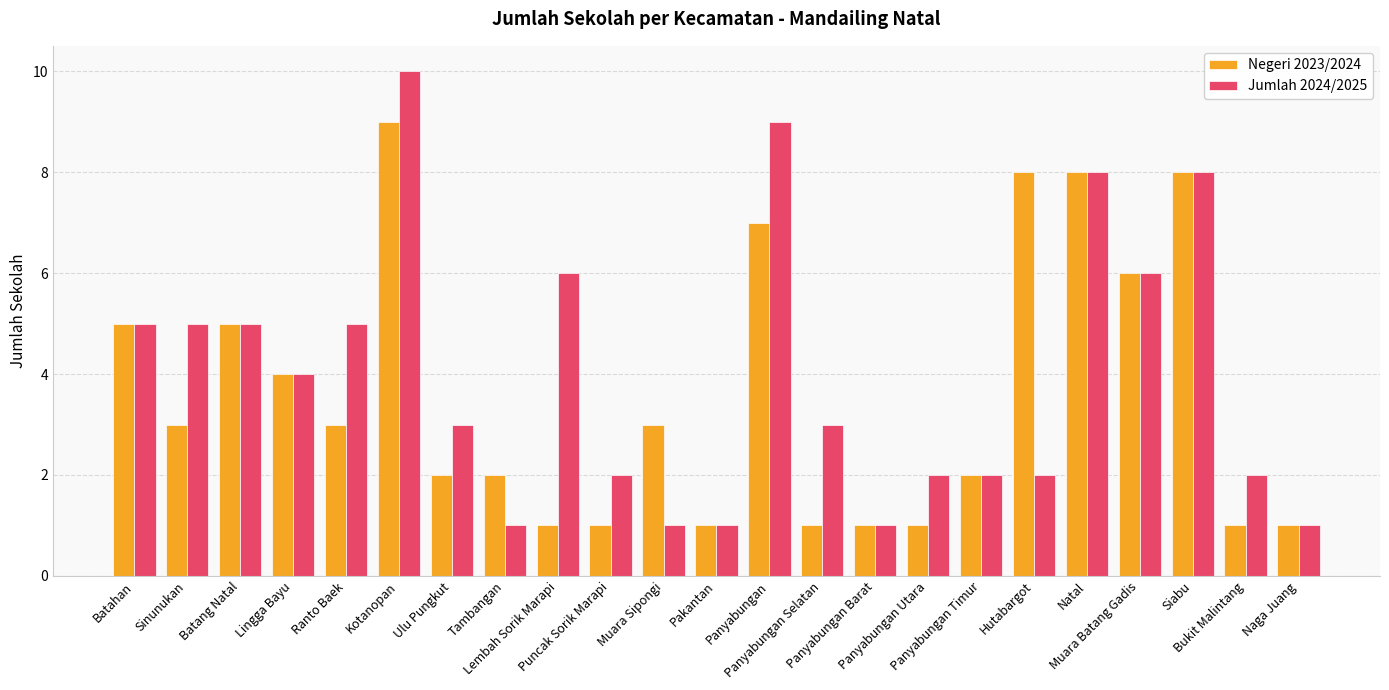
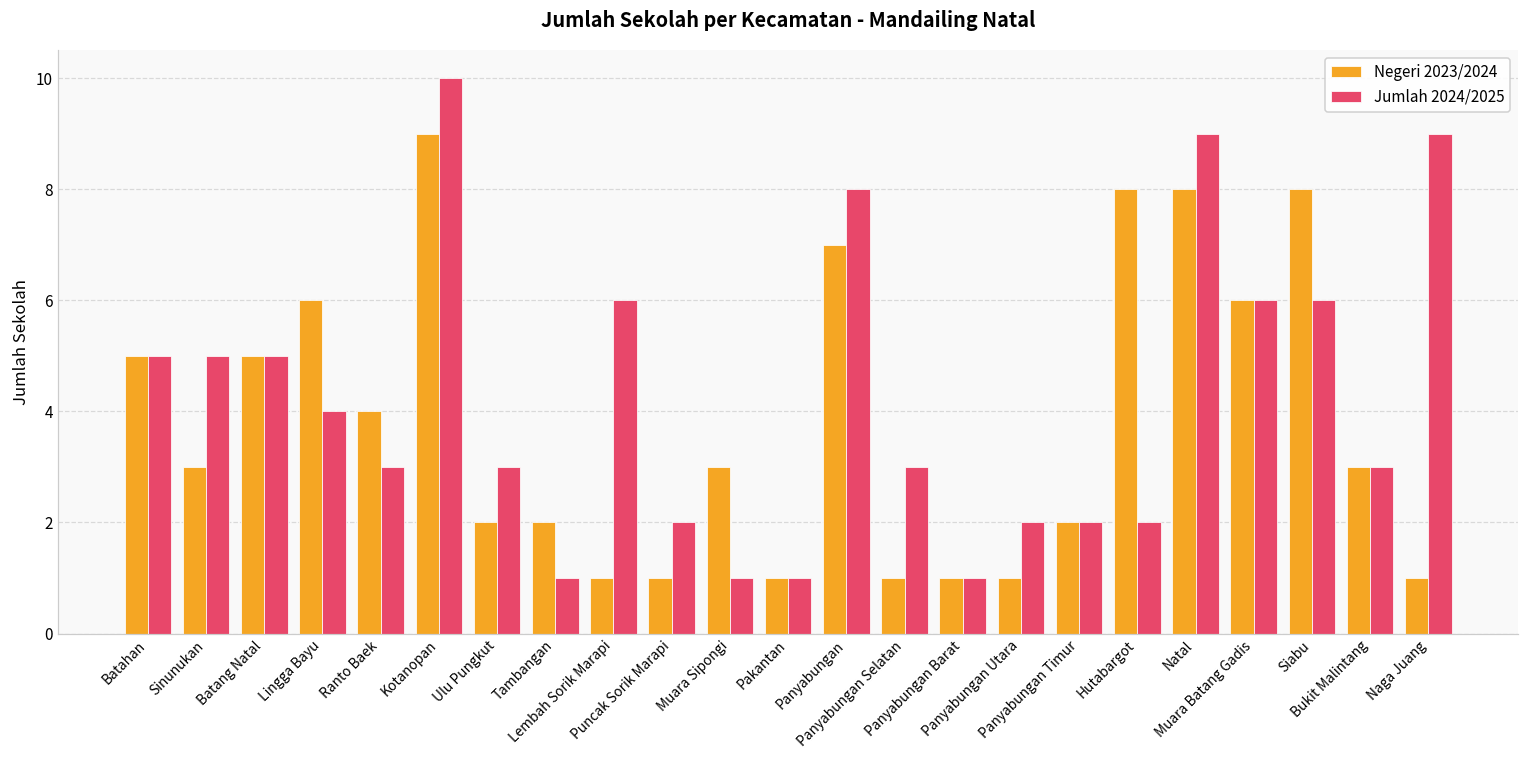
Negeri 2023/2024, Lingga Bayu: 4 -> 6
Negeri 2023/2024, Ranto Baek: 3 -> 4
Jumlah 2024/2025, Ranto Baek: 5 -> 3
Jumlah 2024/2025, Panyabungan: 9 -> 8
Jumlah 2024/2025, Natal: 8 -> 9
Jumlah 2024/2025, Siabu: 8 -> 6
Negeri 2023/2024, Bukit Malintang: 1 -> 3
Jumlah 2024/2025, Bukit Malintang: 2 -> 3
Jumlah 2024/2025, Naga Juang: 1 -> 9
